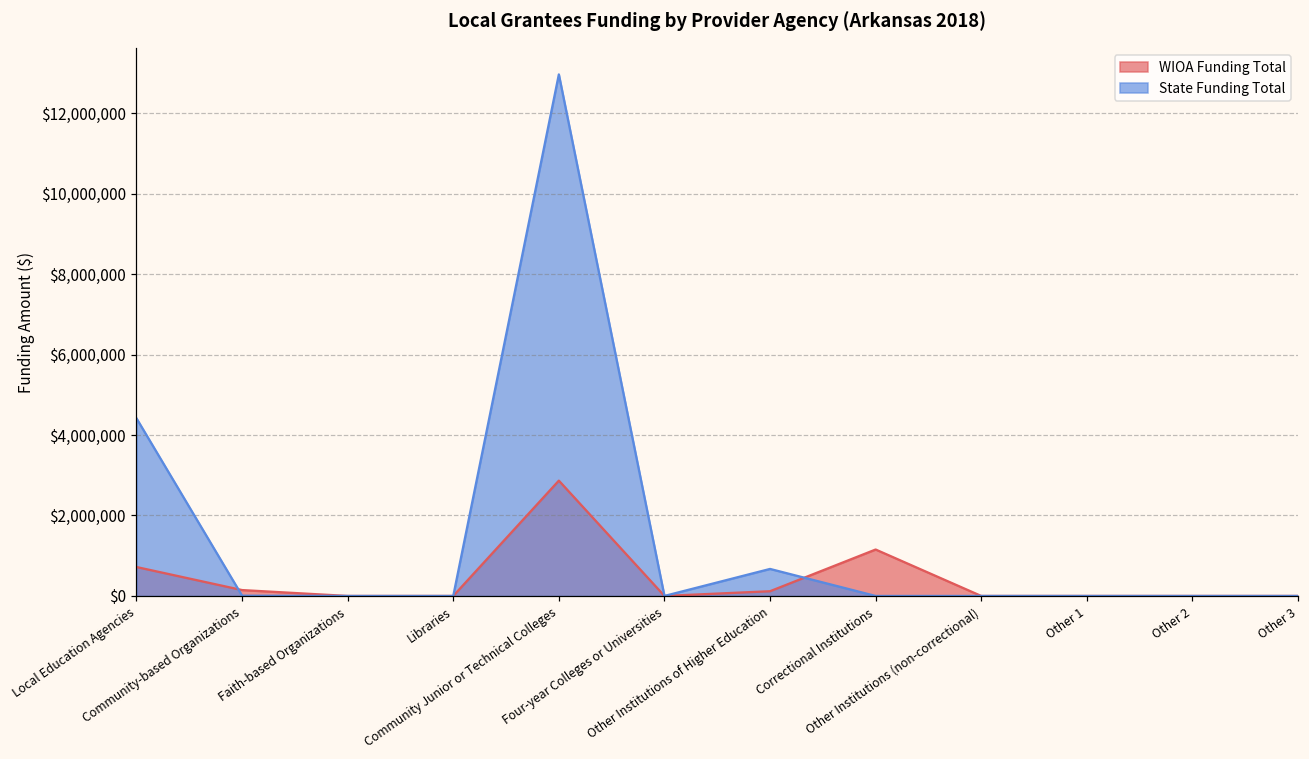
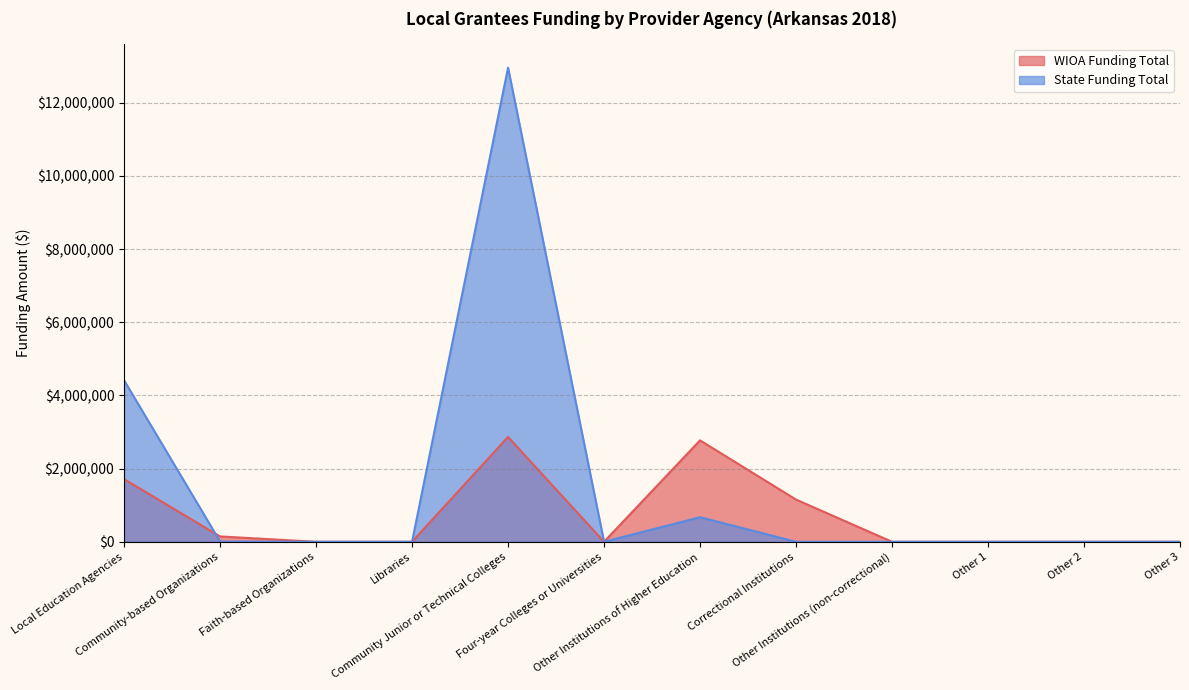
WIOA Funding Total, Local Education Agencies: $700,000 -> $1,700,000
WIOA Funding Total, Other Institutions of Higher Education: $100,000 -> $2,800,000
